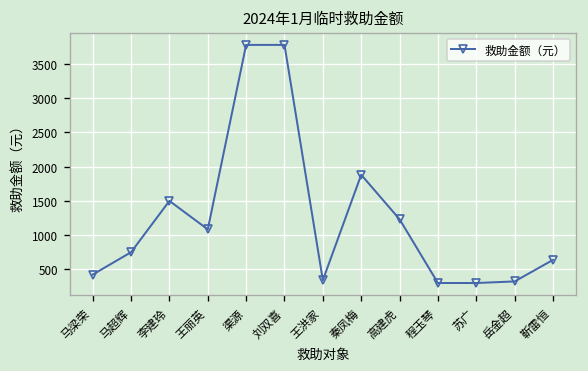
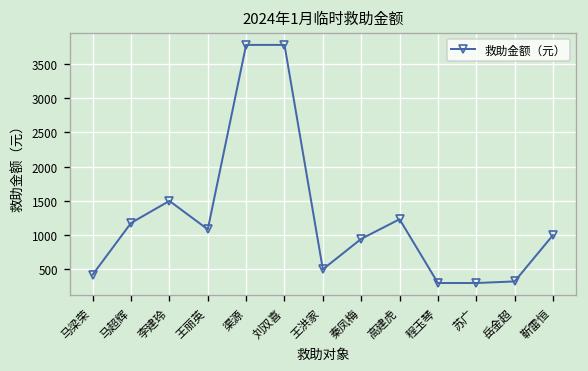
马超辉: 800 -> 1200
王洪家: 300 -> 500
秦凤梅: 1900 -> 900
靳雷恒: 600 -> 1000
